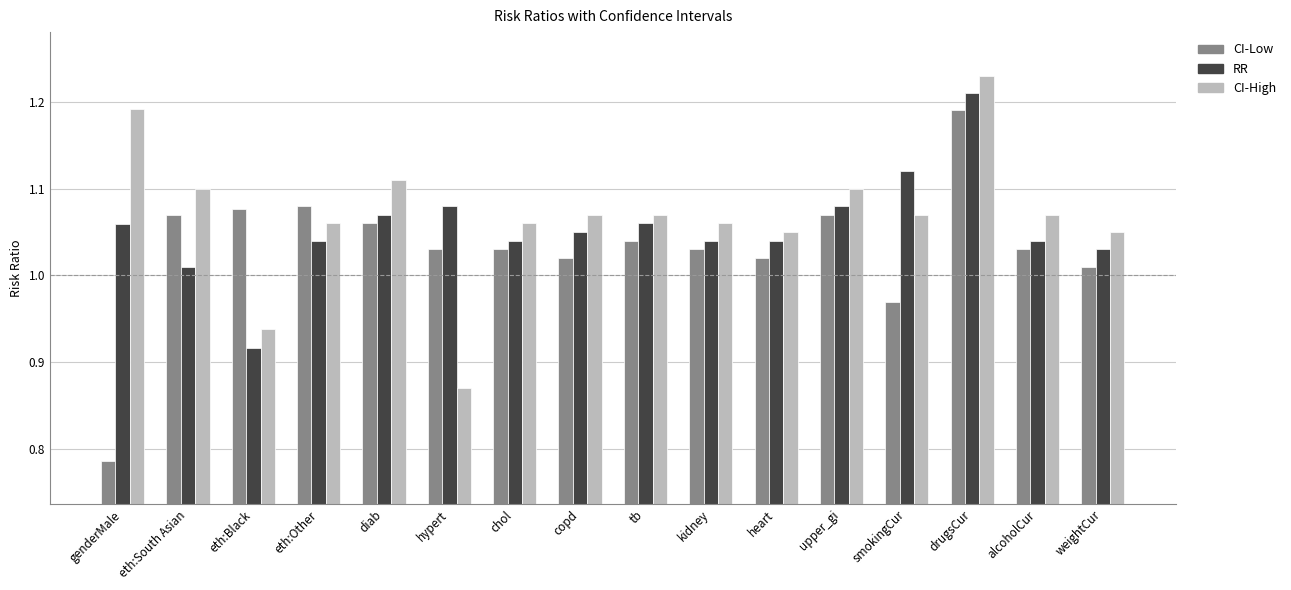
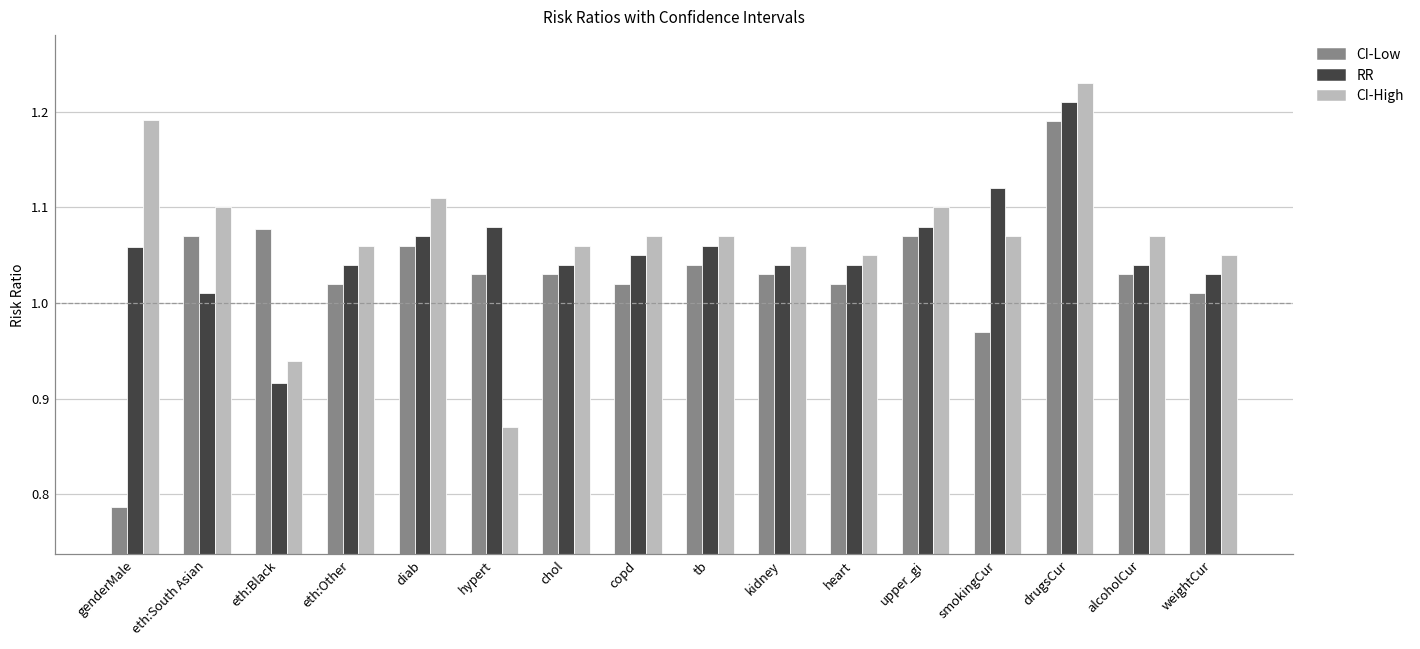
CI-Low, eth:Other: 1.08 -> 1.02
